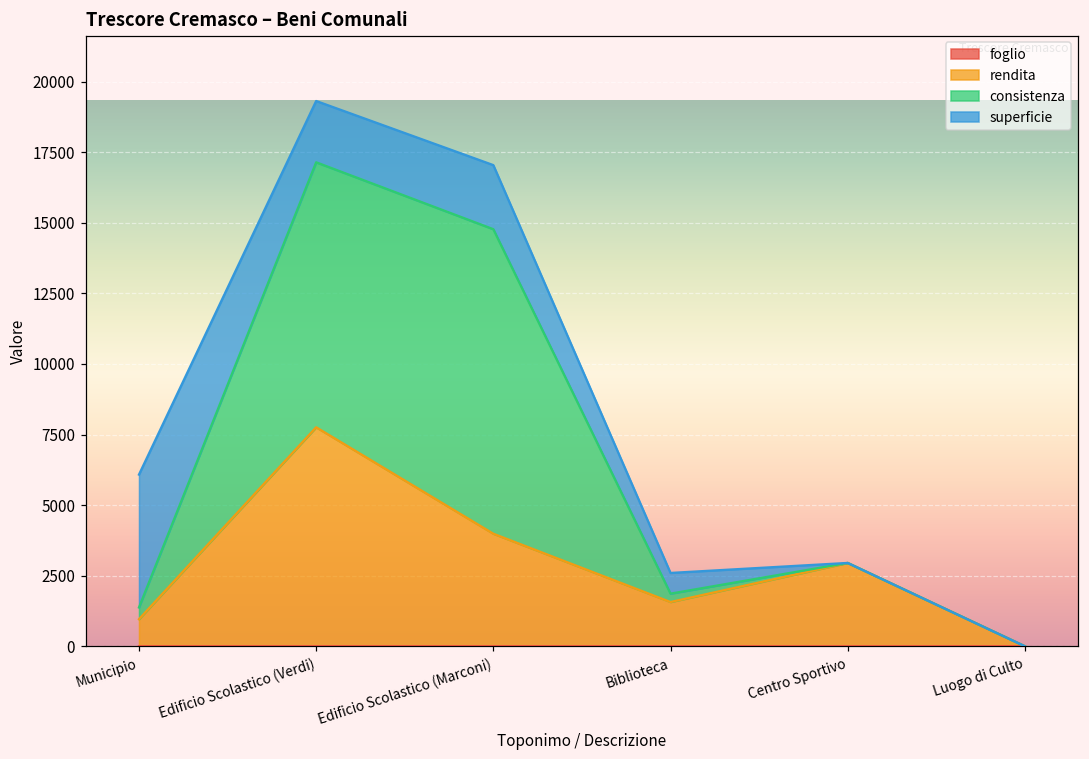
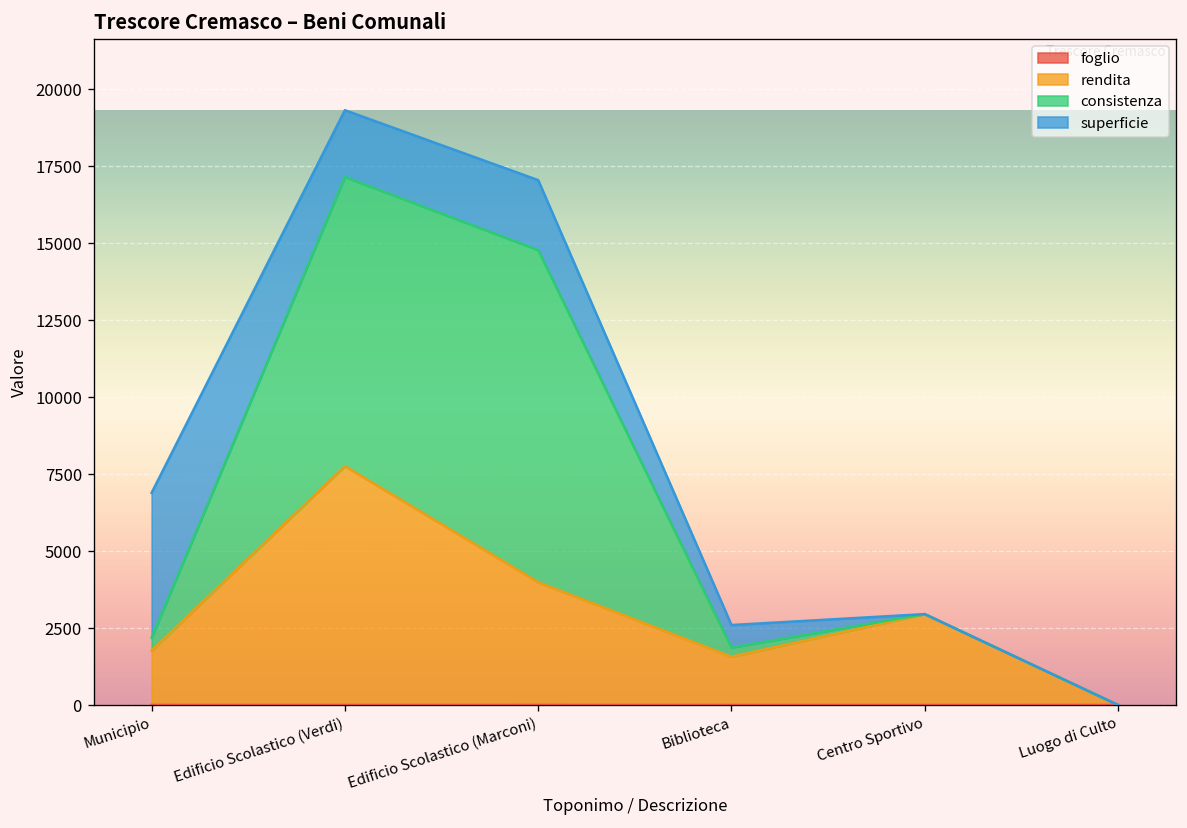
rendita, Municipio: 1000 -> 1800
